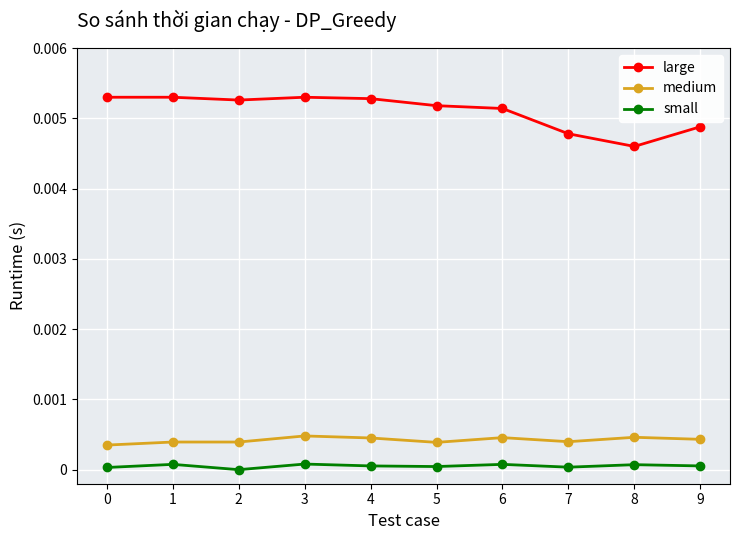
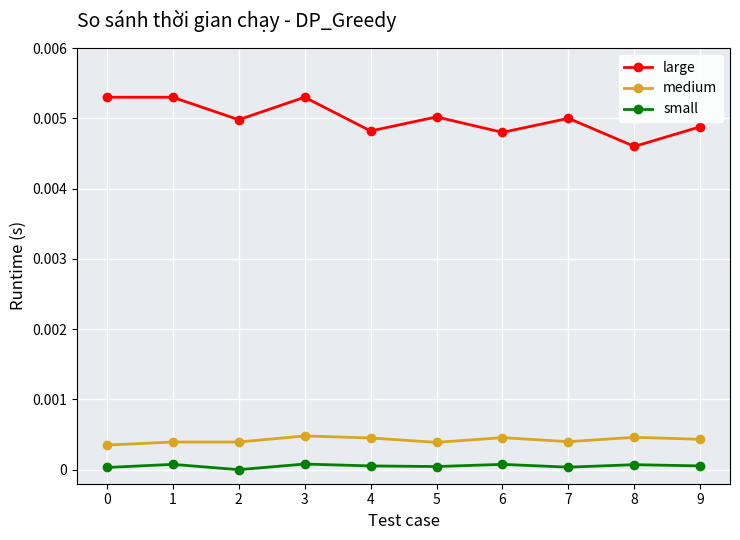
large, 2: 0.0053 -> 0.0050
large, 4: 0.0053 -> 0.0048
large, 5: 0.0052 -> 0.0050
large, 6: 0.0051 -> 0.0048
large, 7: 0.0048 -> 0.0050
